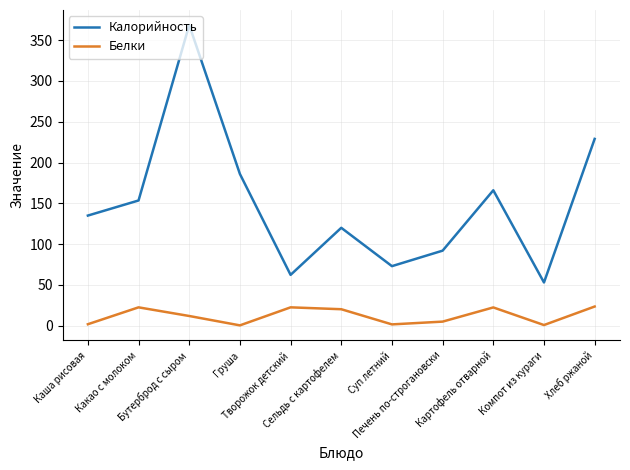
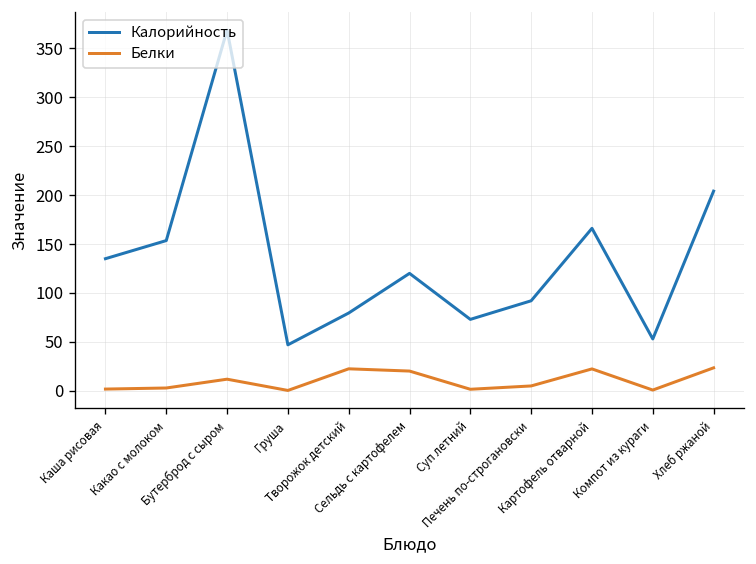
Белки, Какао с молоком: 20 -> 0
Калорийность, Груша: 190 -> 50
Калорийность, Творожок детский: 60 -> 80
Калорийность, Хлеб ржаной: 230 -> 200
